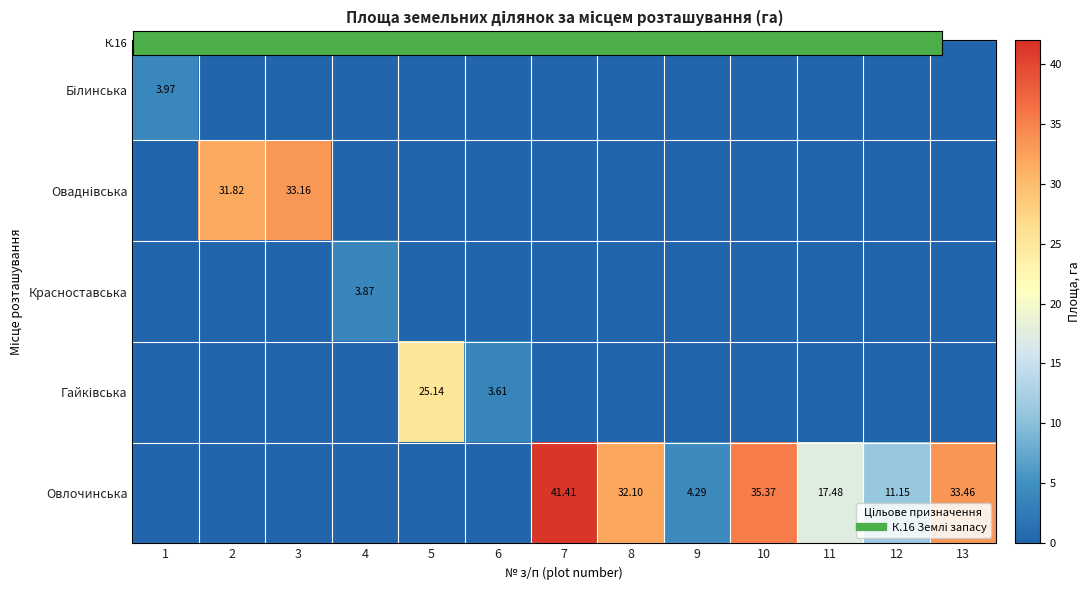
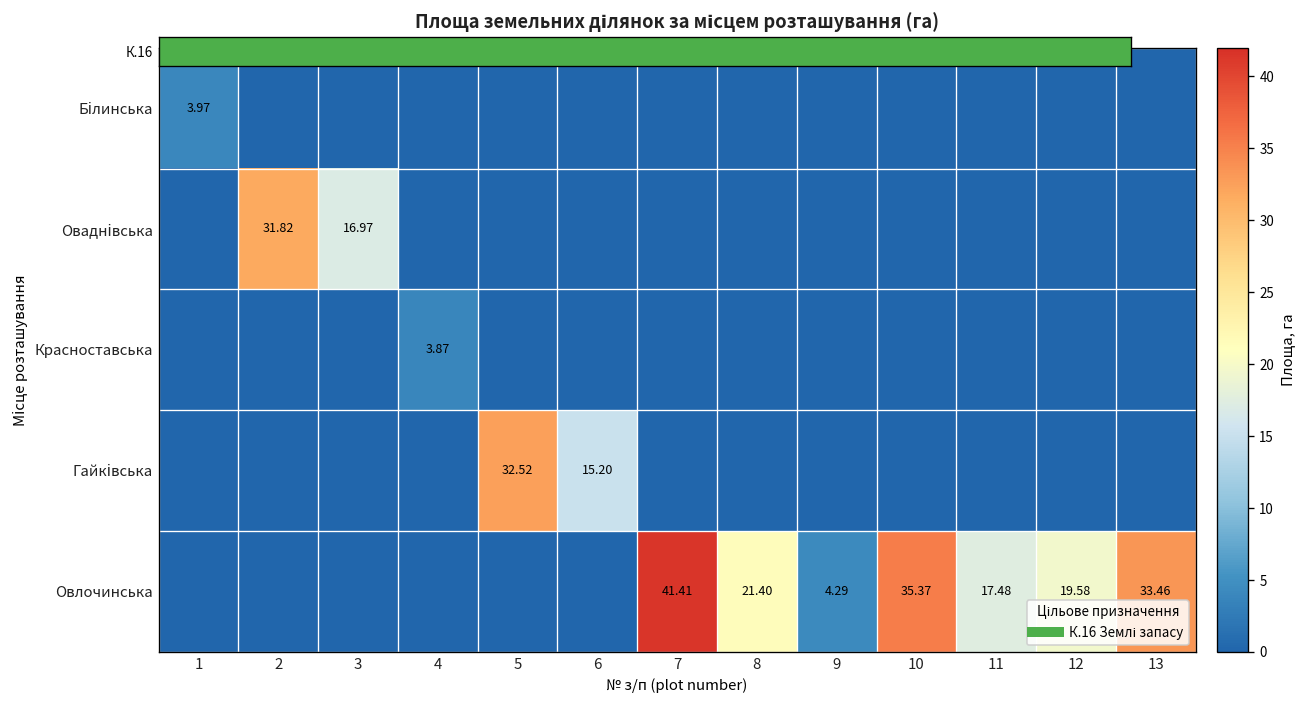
Оваднівська, 3: 33.16 -> 16.97
Гайківська, 5: 25.14 -> 32.52
Гайківська, 6: 3.61 -> 15.20
Овлочинська, 8: 32.10 -> 21.40
Овлочинська, 12: 11.15 -> 19.58
